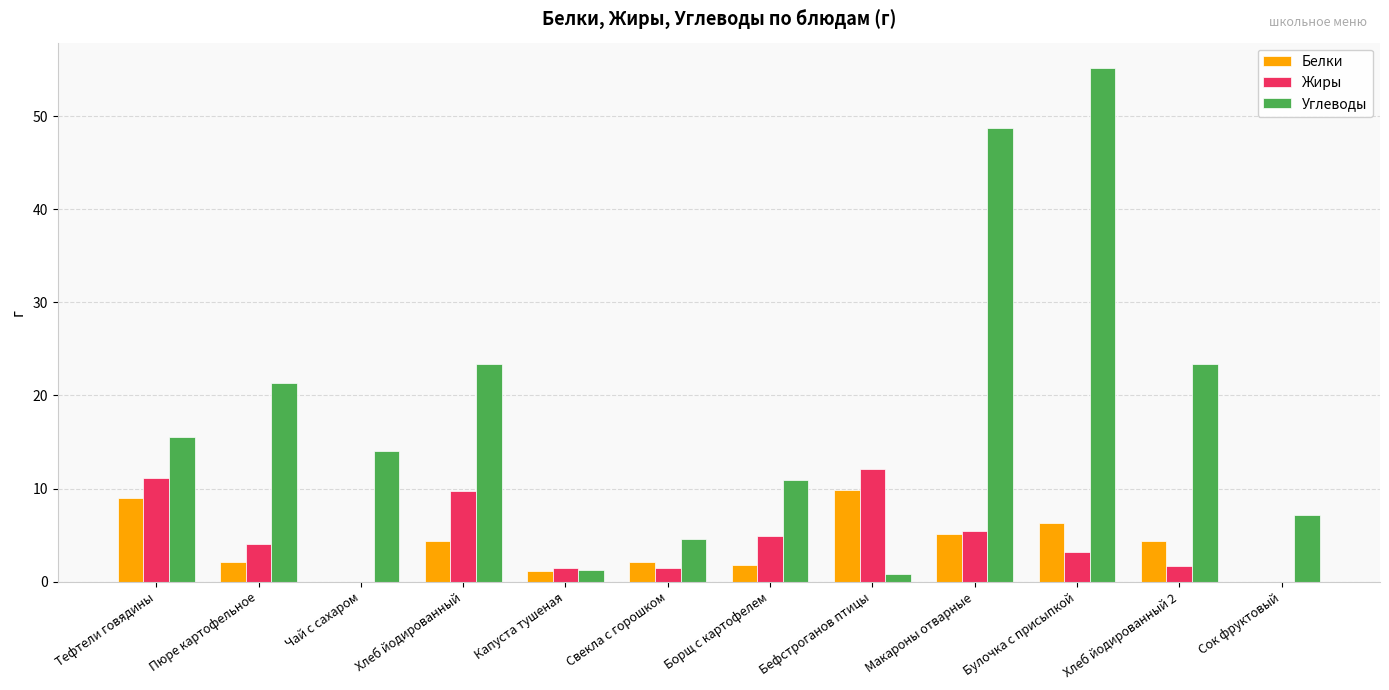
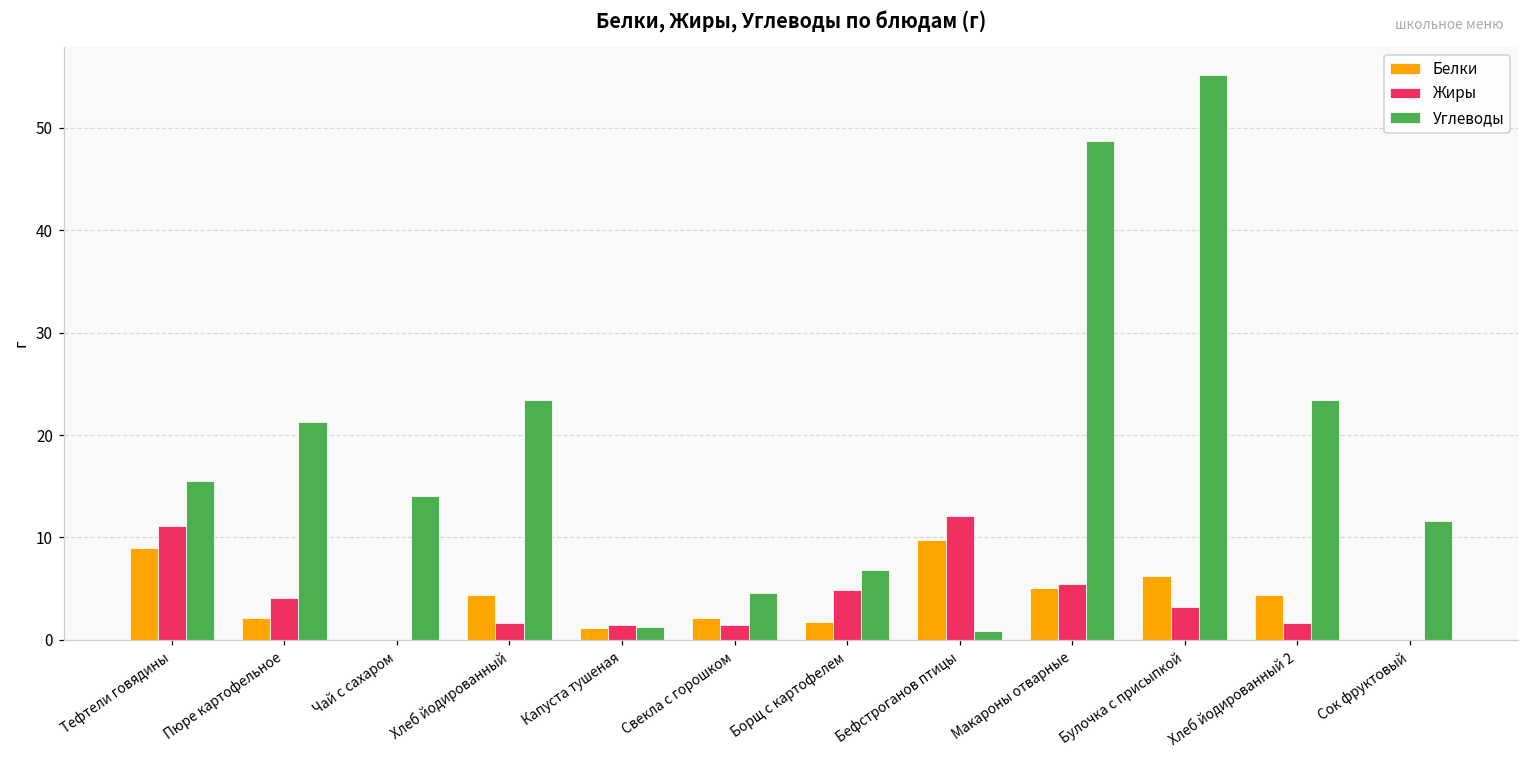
Жиры, Хлеб йодированный: 10 -> 2
Углеводы, Борщ с картофелем: 11 -> 7
Углеводы, Сок фруктовый: 7 -> 12
